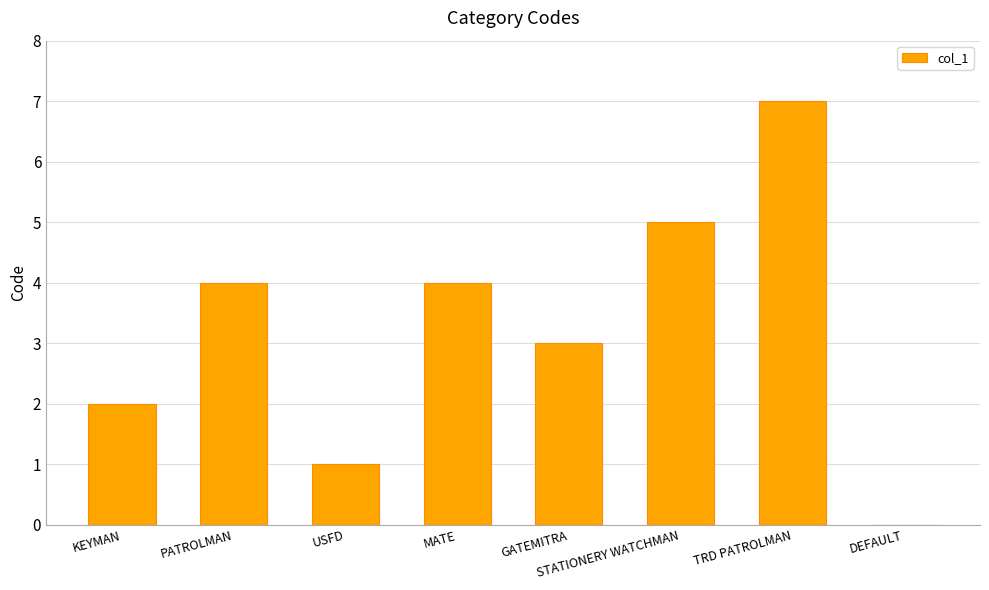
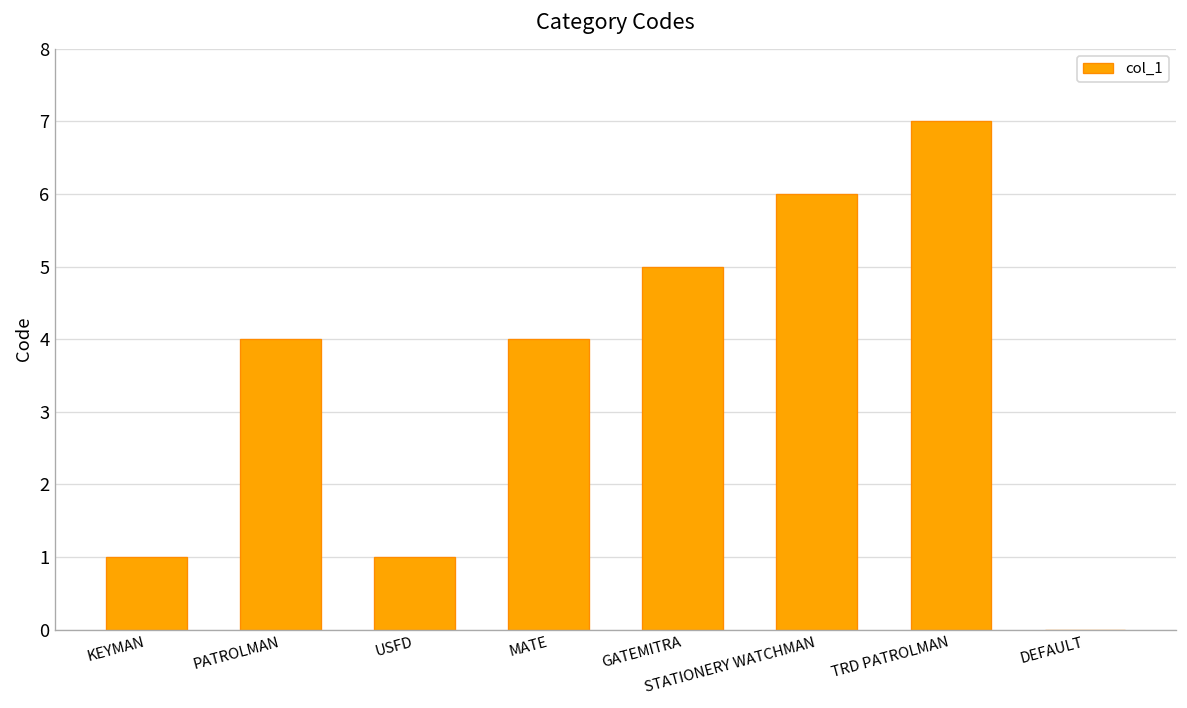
KEYMAN: 2 -> 1
GATEMITRA: 3 -> 5
STATIONERY WATCHMAN: 5 -> 6
